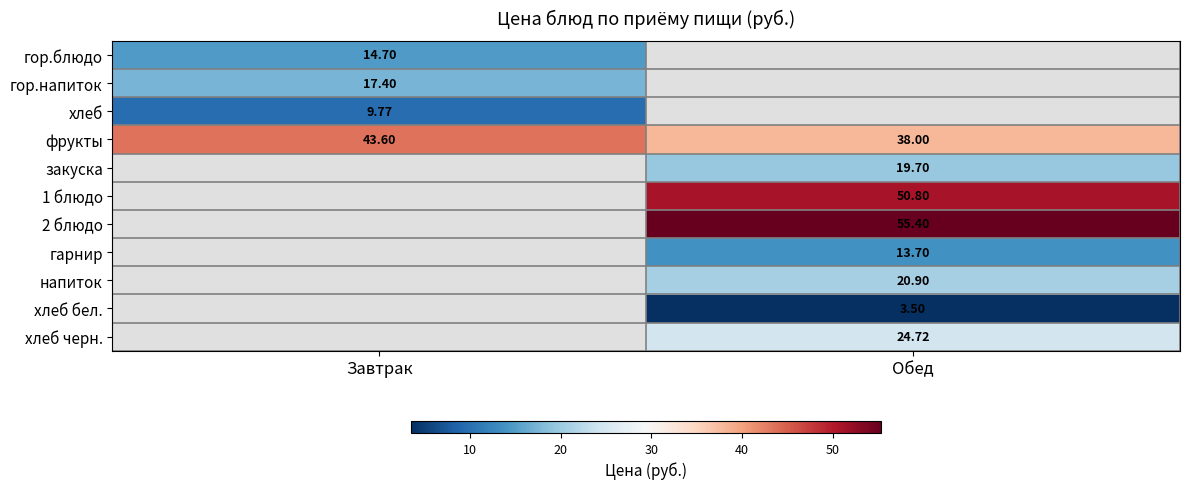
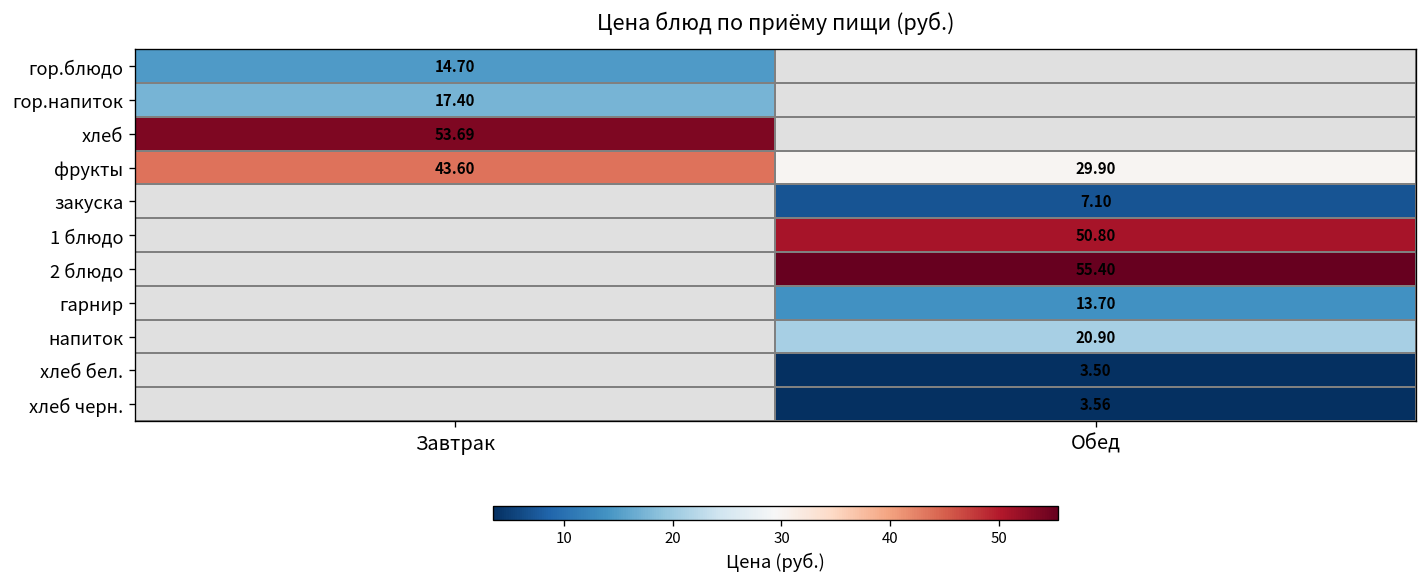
хлеб, Завтрак: 9.77 -> 53.69
фрукты, Обед: 38.00 -> 29.90
закуска, Обед: 19.70 -> 7.10
хлеб черн., Обед: 24.72 -> 3.56
